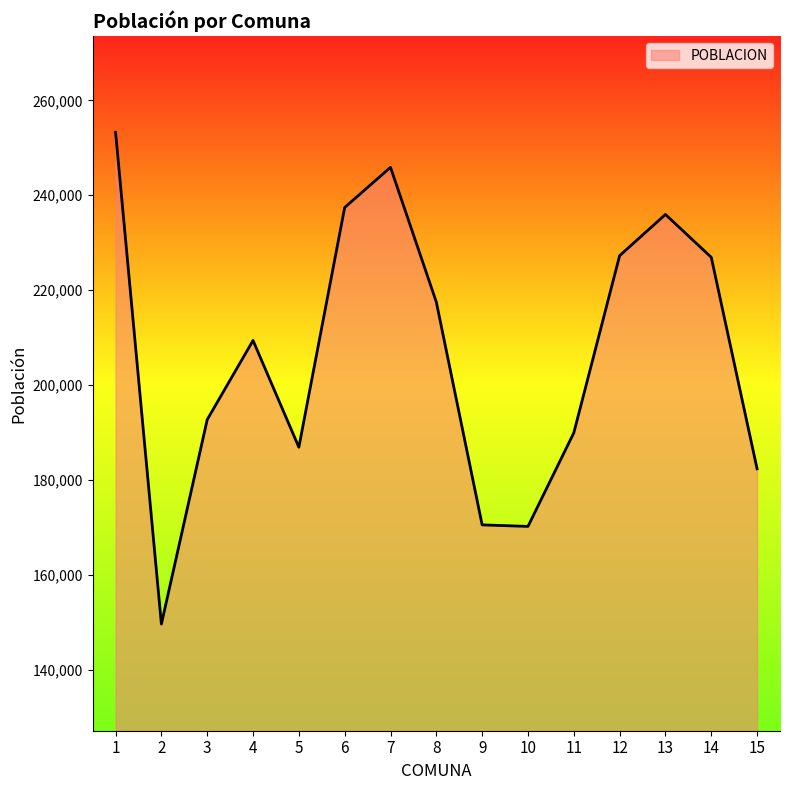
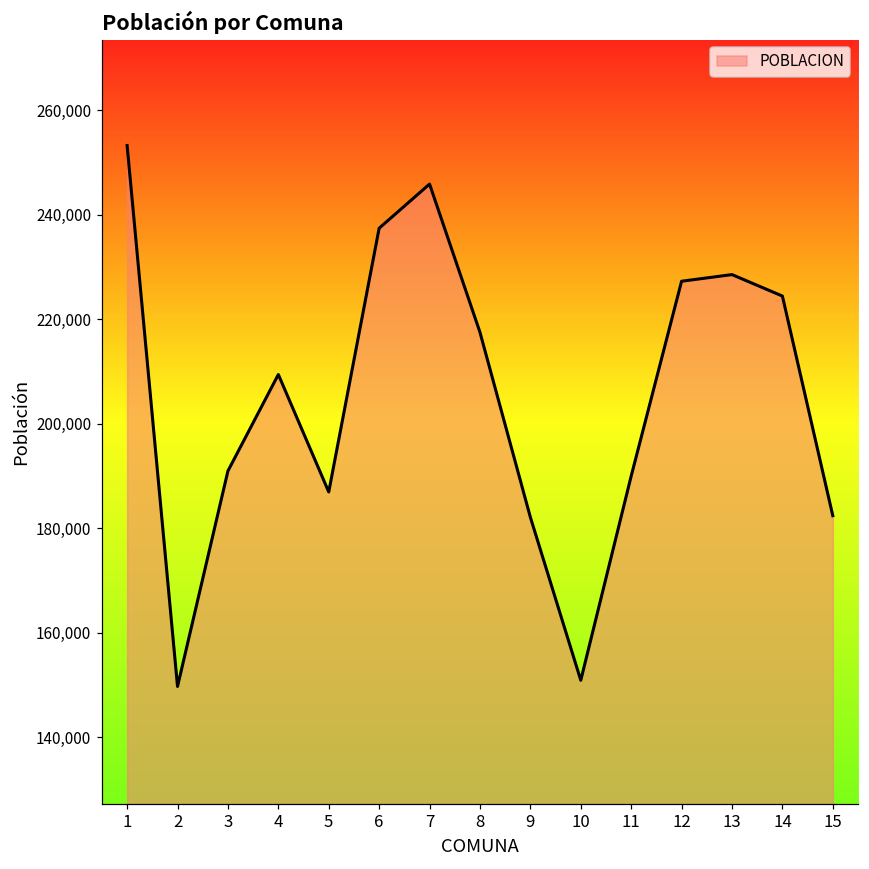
3: 193,000 -> 191,000
9: 171,000 -> 182,000
10: 170,000 -> 151,000
13: 236,000 -> 229,000
14: 227,000 -> 224,000
